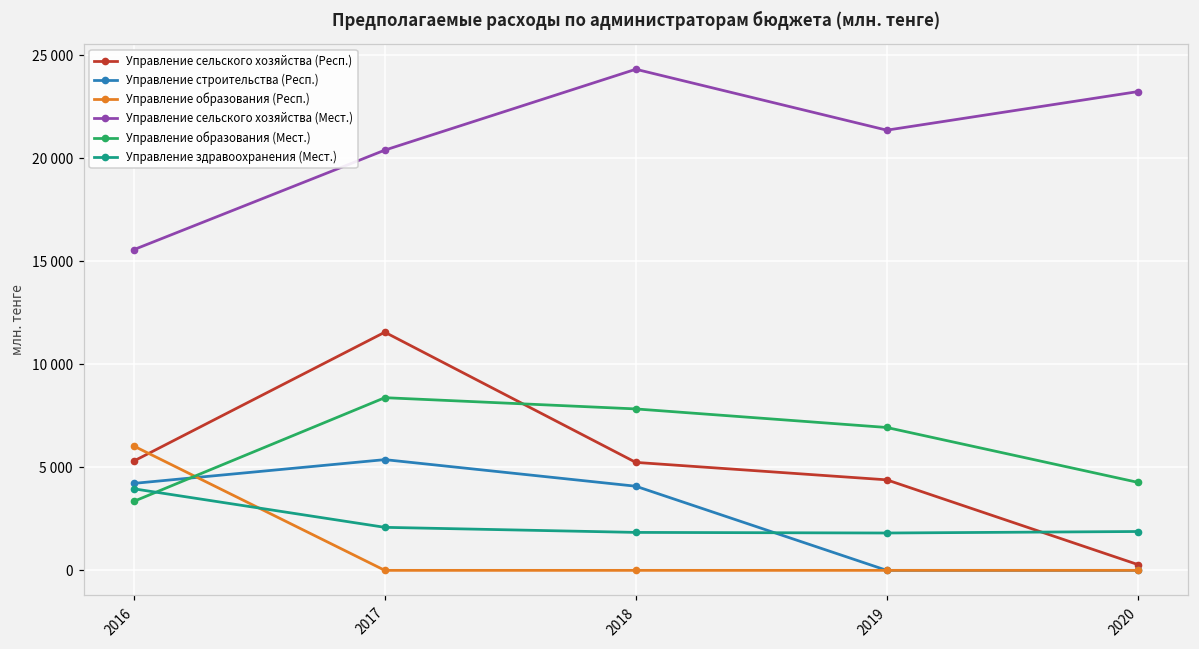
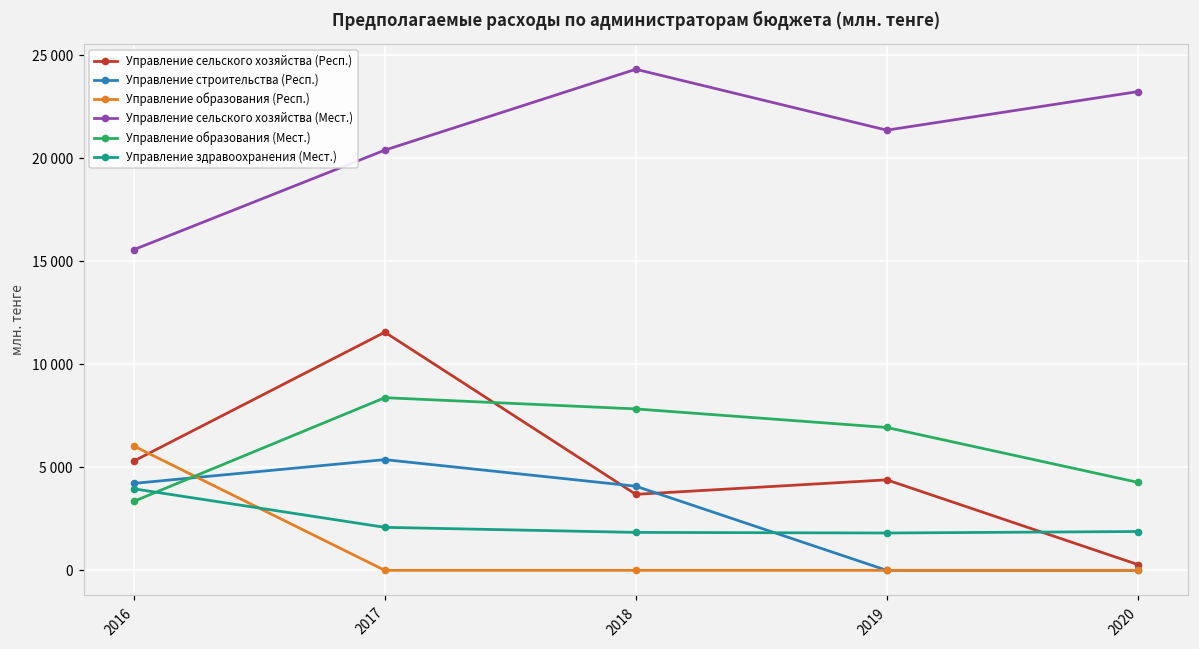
Управление сельского хозяйства (Респ.), 2018: 5200 -> 3700
